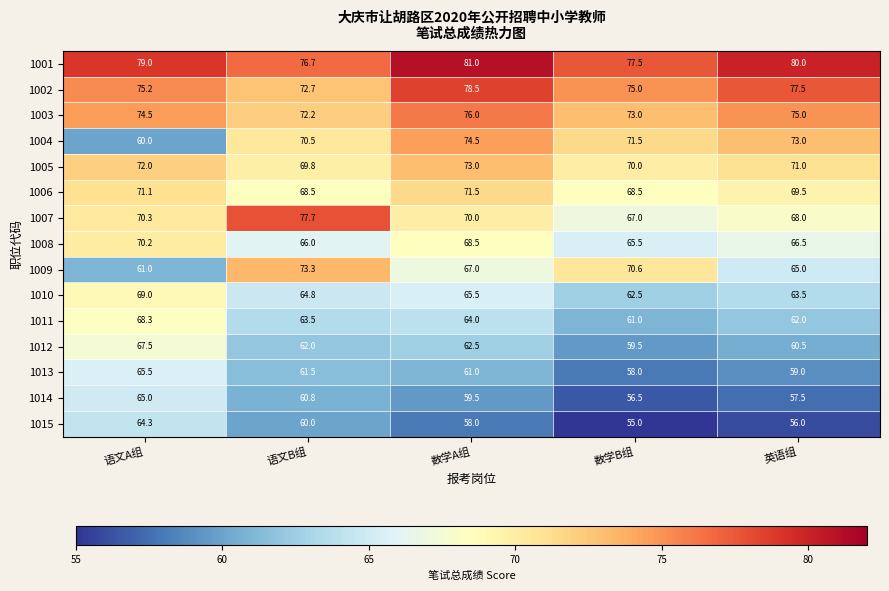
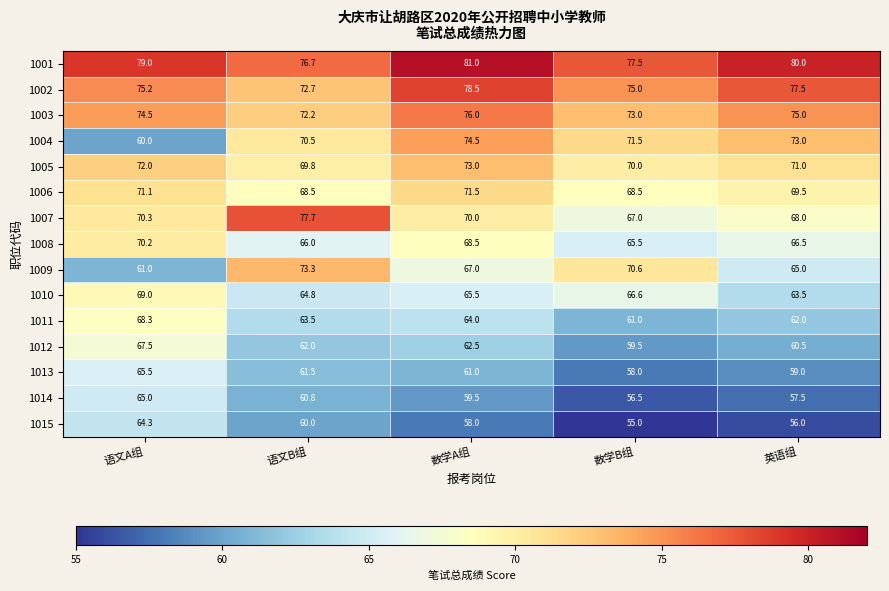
1010, 数学B组: 62.5 -> 66.6
